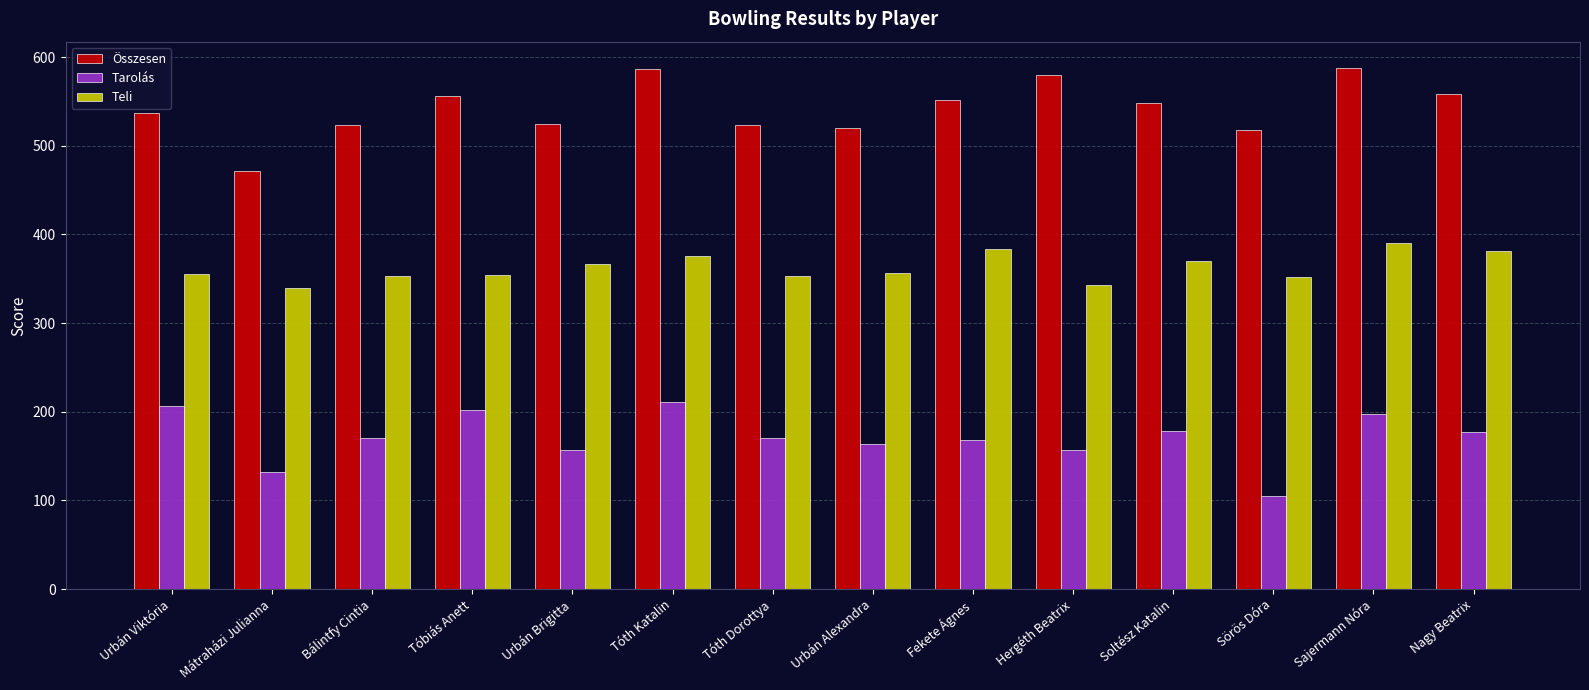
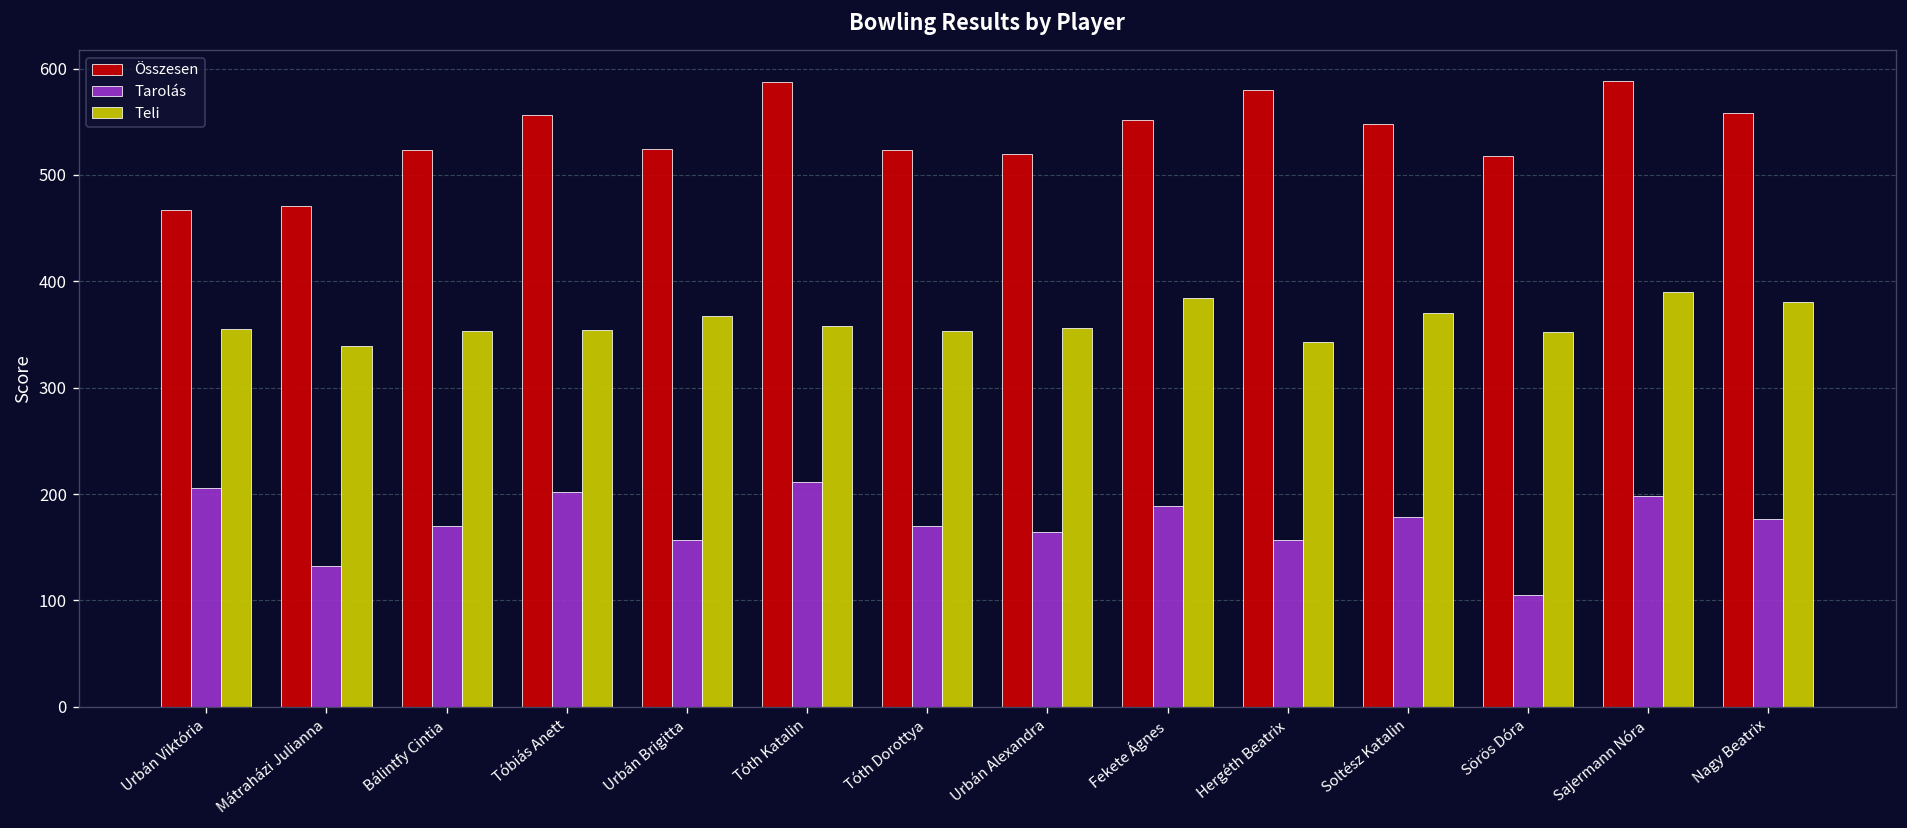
Összesen, Urbán Viktória: 540 -> 470
Teli, Tóth Katalin: 380 -> 360
Tarolás, Fekete Ágnes: 170 -> 190
